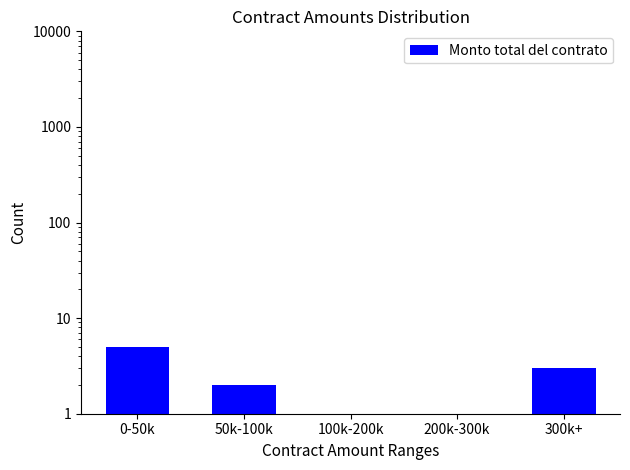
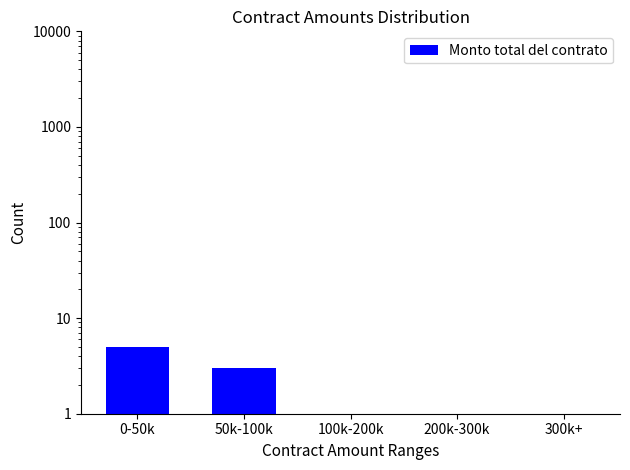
50k-100k: 2 -> 3
300k+: 3 -> 1
